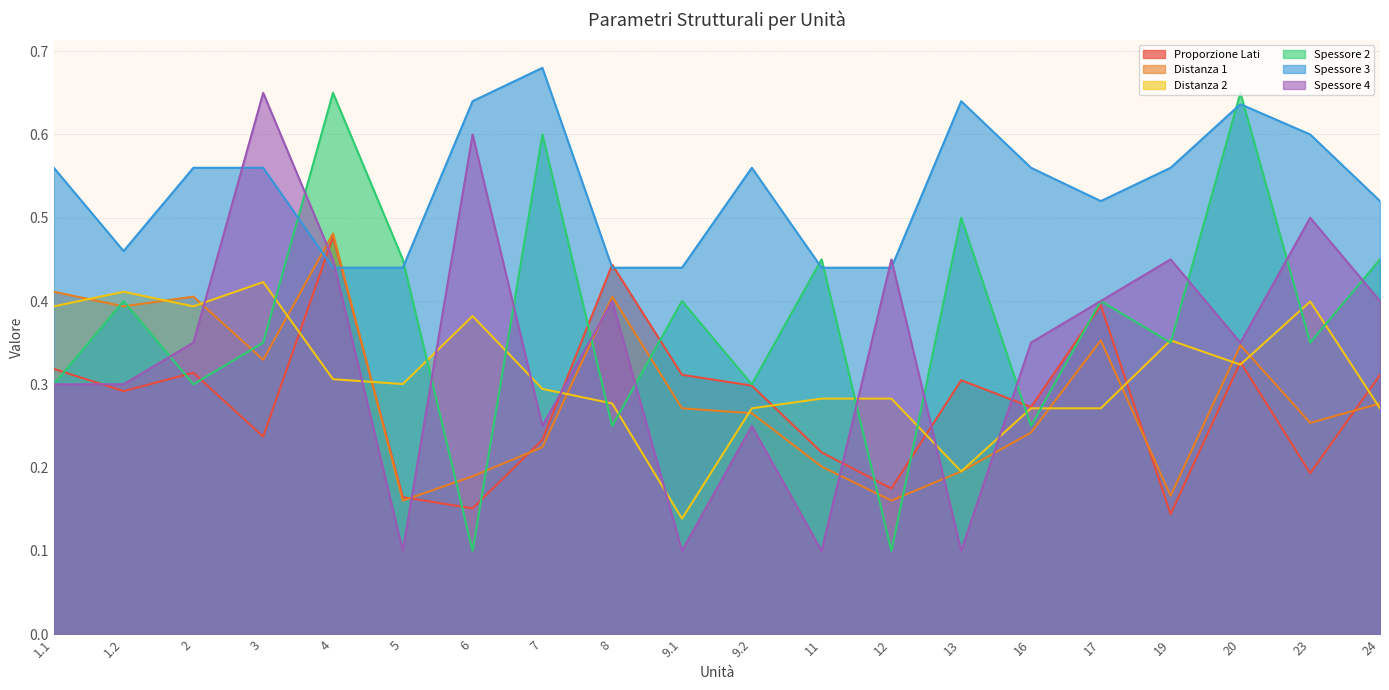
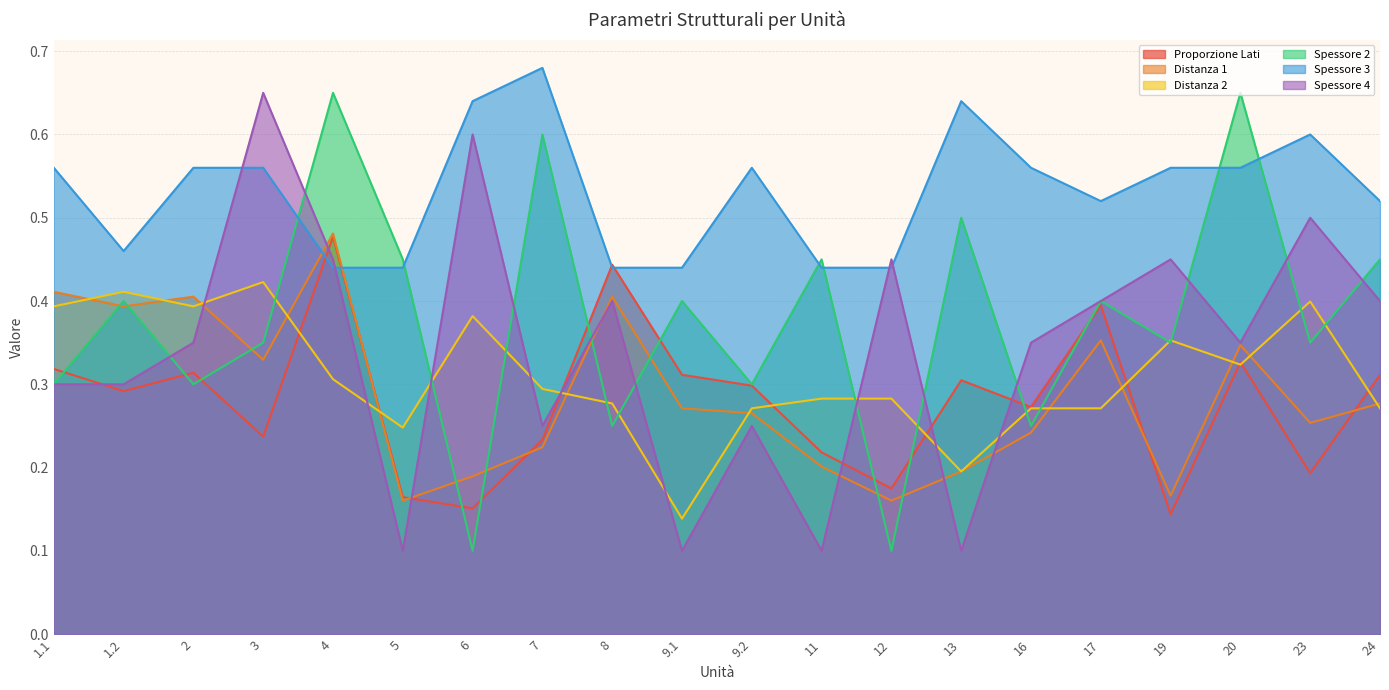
Distanza 2, 5: 0.30 -> 0.25
Spessore 3, 20: 0.64 -> 0.56
